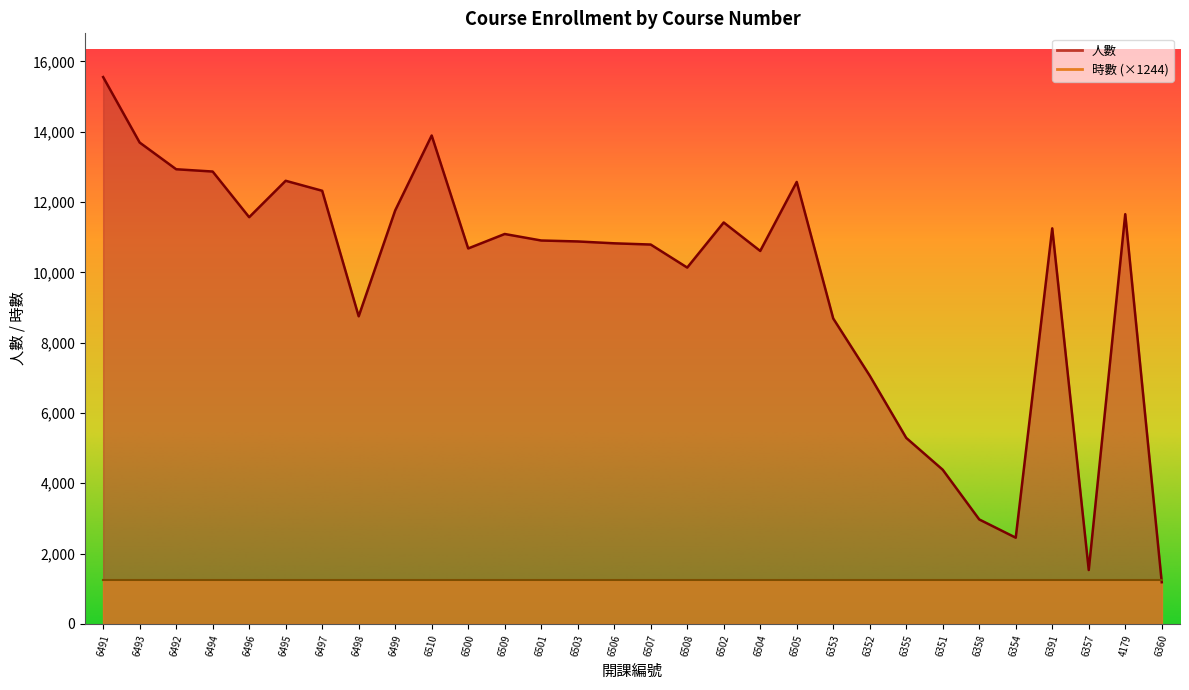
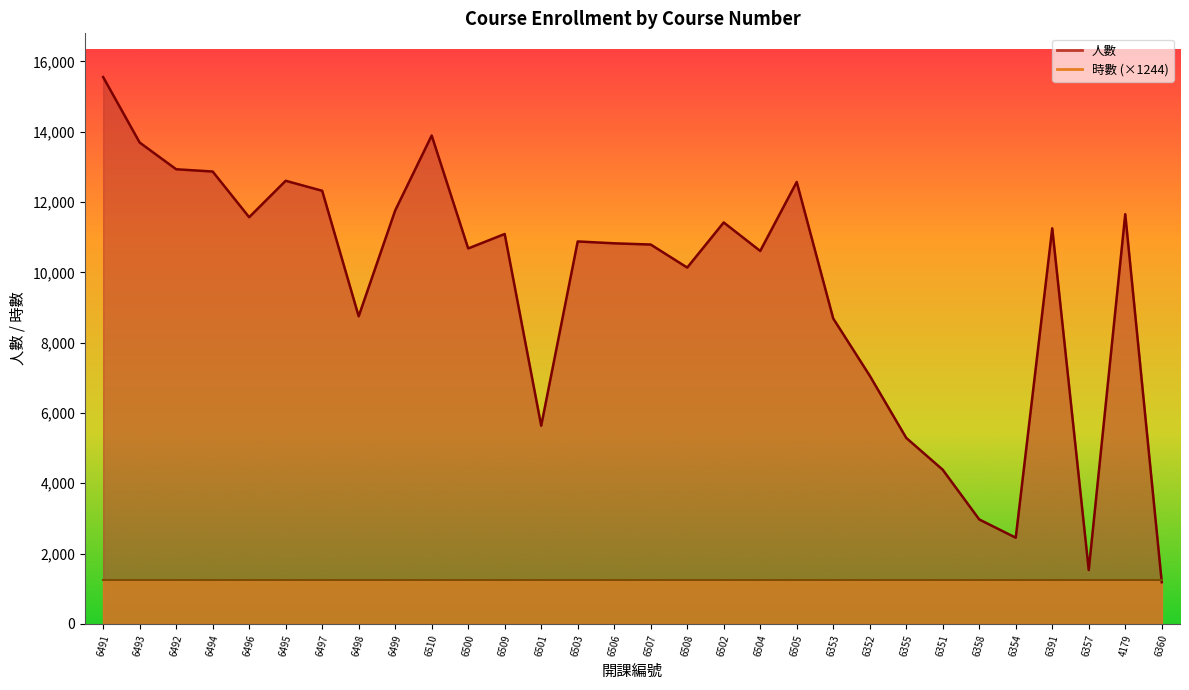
人數, 6501: 10,900 -> 5,600
